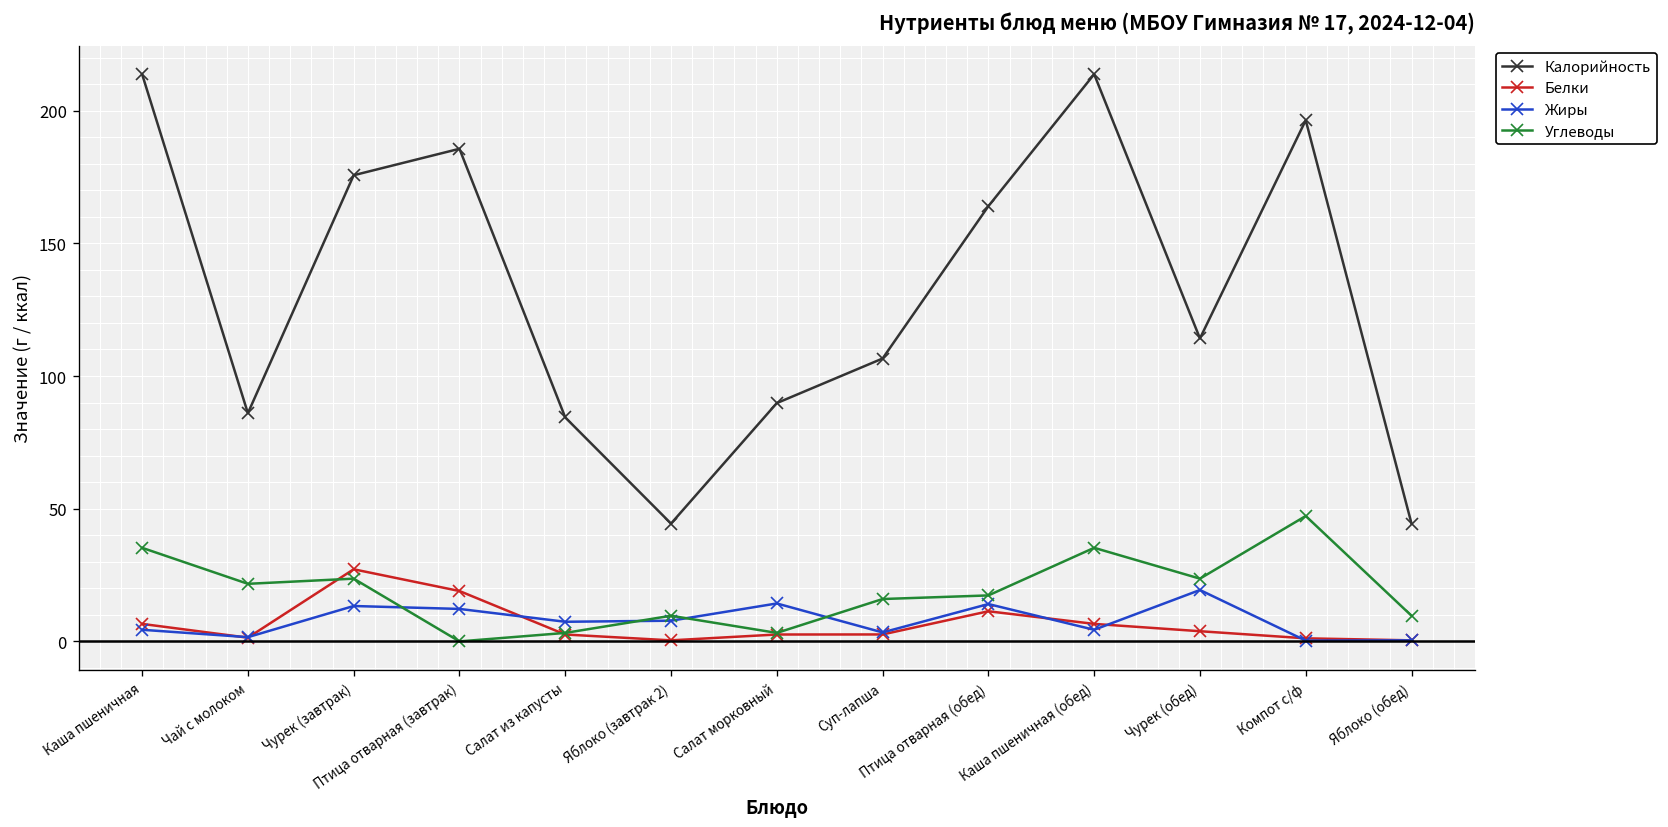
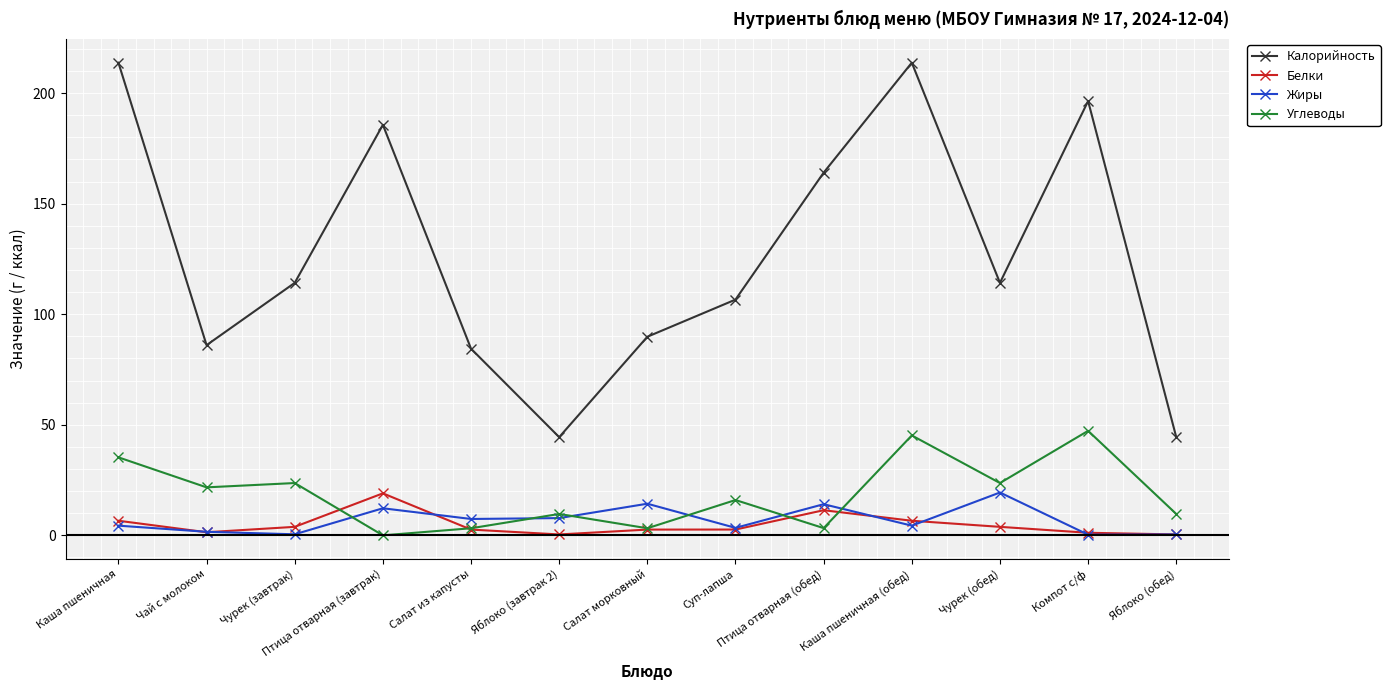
Калорийность, Чурек (завтрак): 176 -> 114
Белки, Чурек (завтрак): 27 -> 4
Жиры, Чурек (завтрак): 13 -> 0
Углеводы, Птица отварная (обед): 17 -> 3
Углеводы, Каша пшеничная (обед): 35 -> 45
